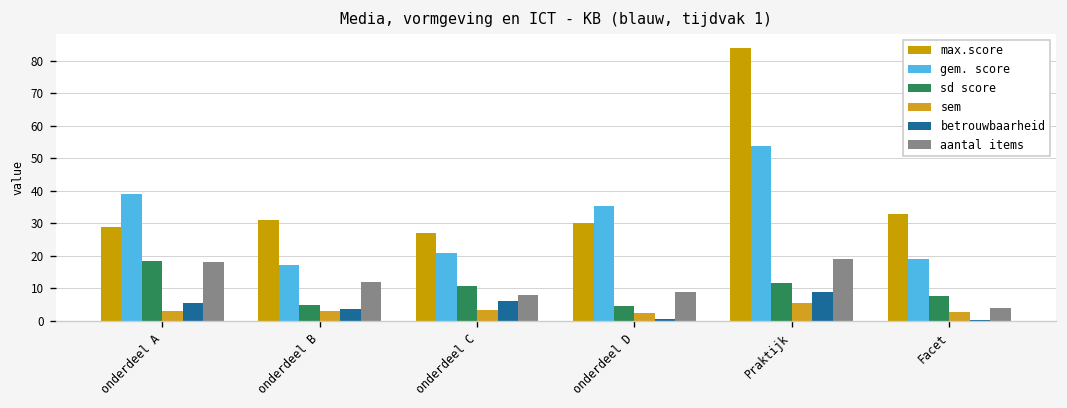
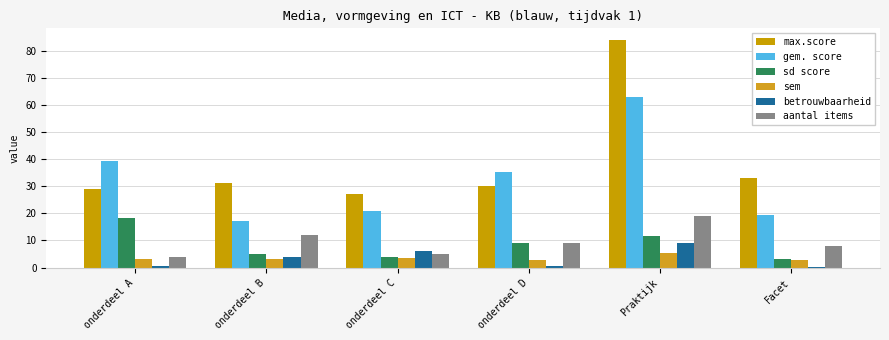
betrouwbaarheid, onderdeel A: 6 -> 1
aantal items, onderdeel A: 18 -> 4
sd score, onderdeel C: 11 -> 4
aantal items, onderdeel C: 8 -> 5
sd score, onderdeel D: 5 -> 9
gem. score, Praktijk: 54 -> 63
sd score, Facet: 8 -> 3
aantal items, Facet: 4 -> 8
